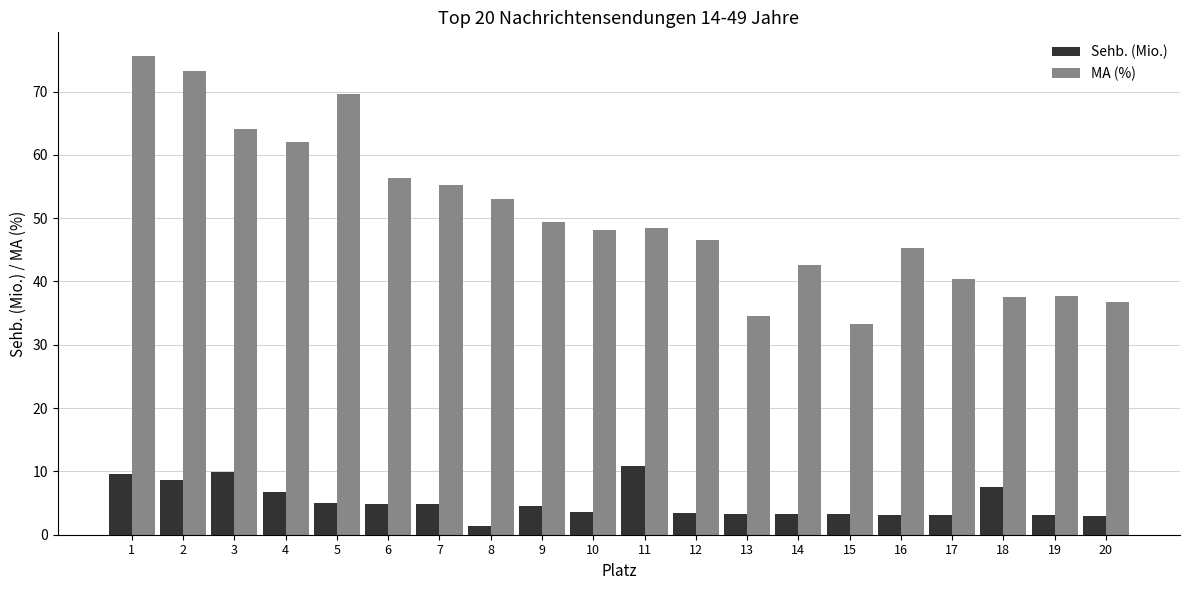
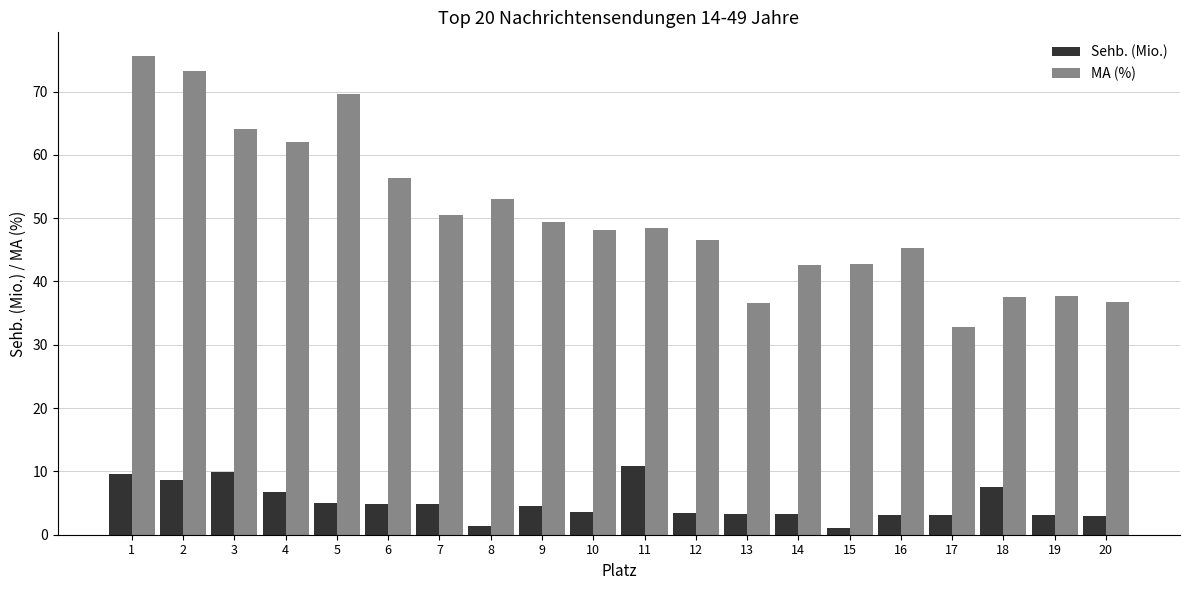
MA (%), 7: 55 -> 51
MA (%), 13: 35 -> 37
Sehb. (Mio.), 15: 3 -> 1
MA (%), 15: 33 -> 43
MA (%), 17: 40 -> 33
